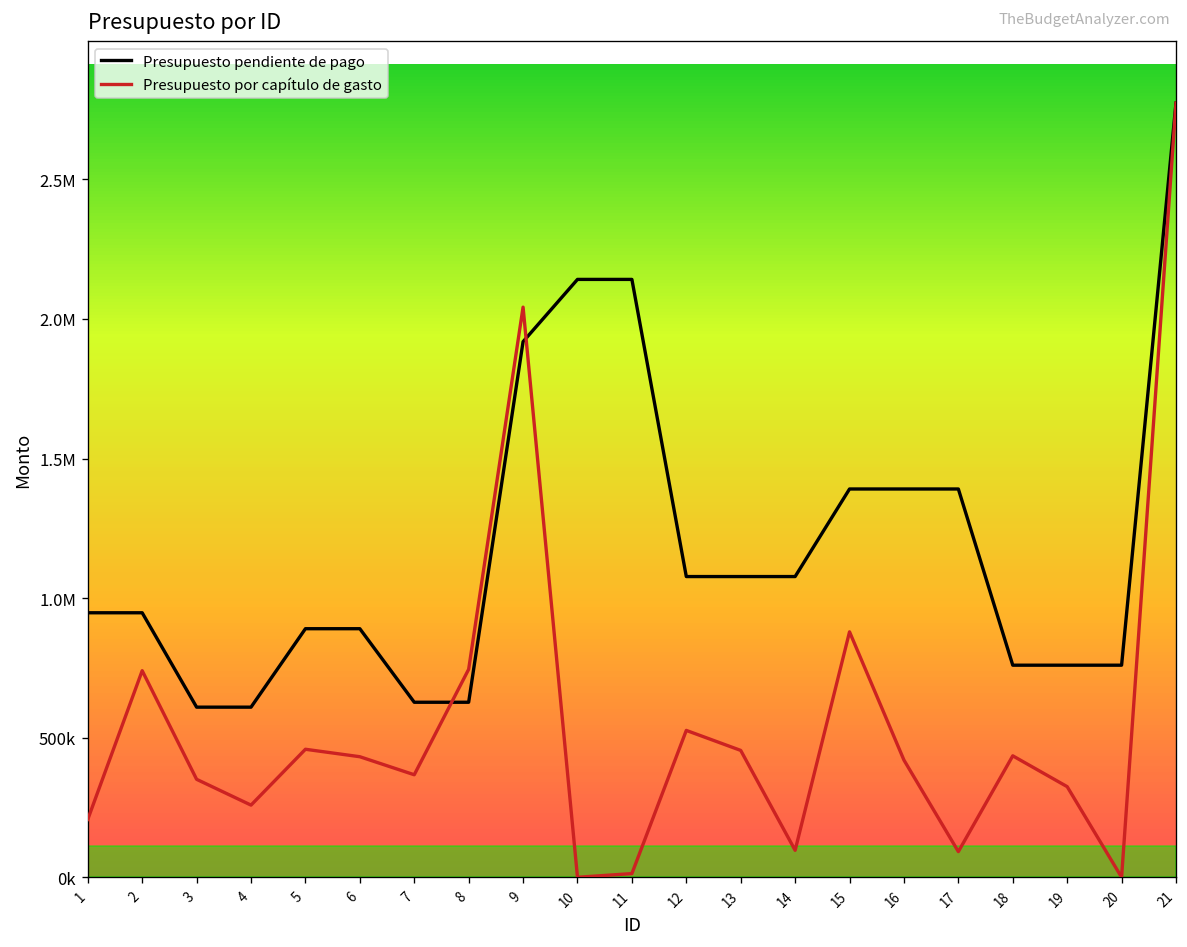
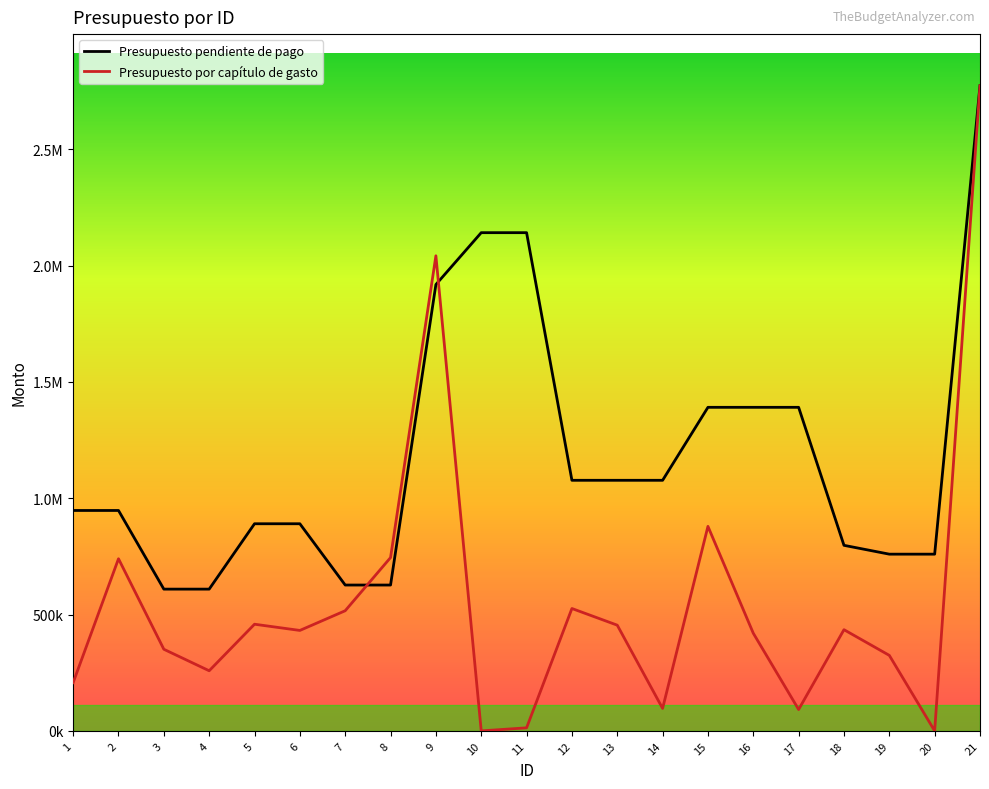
Presupuesto por capítulo de gasto, 7: 370000 -> 520000
Presupuesto pendiente de pago, 18: 760000 -> 800000
